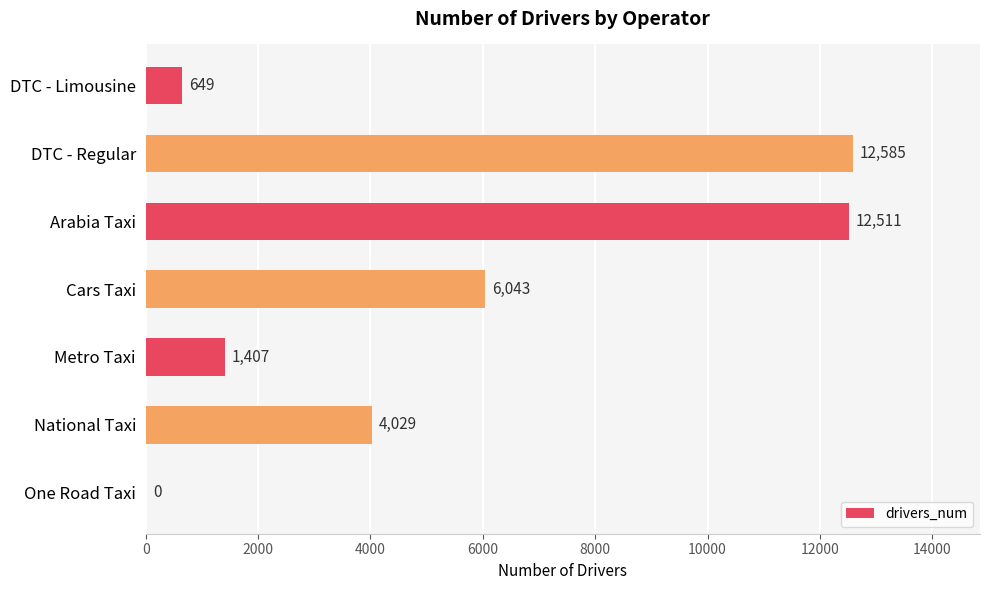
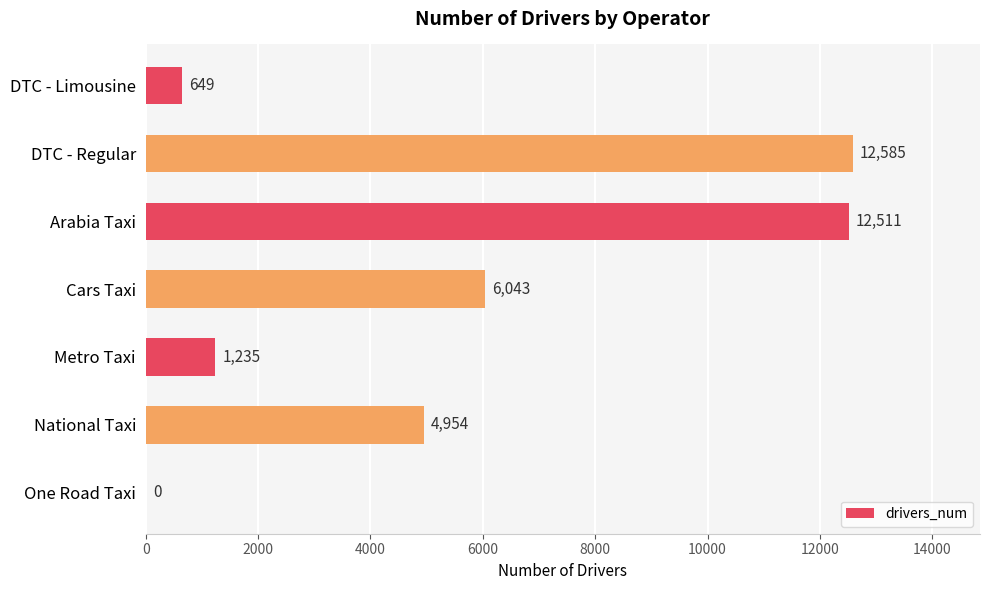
Metro Taxi: 1,407 -> 1,235
National Taxi: 4,029 -> 4,954
